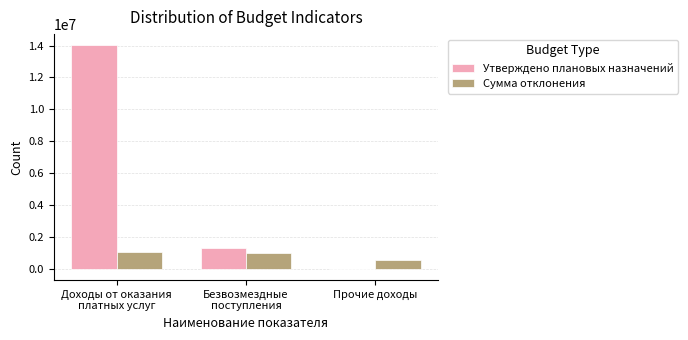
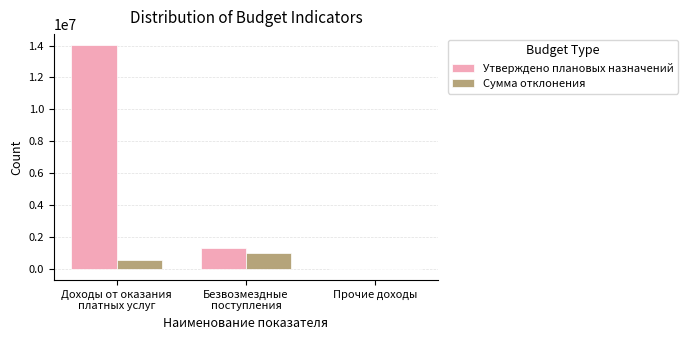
Сумма отклонения, Доходы от оказания платных услуг: 1100000 -> 500000
Сумма отклонения, Прочие доходы: 600000 -> 0
